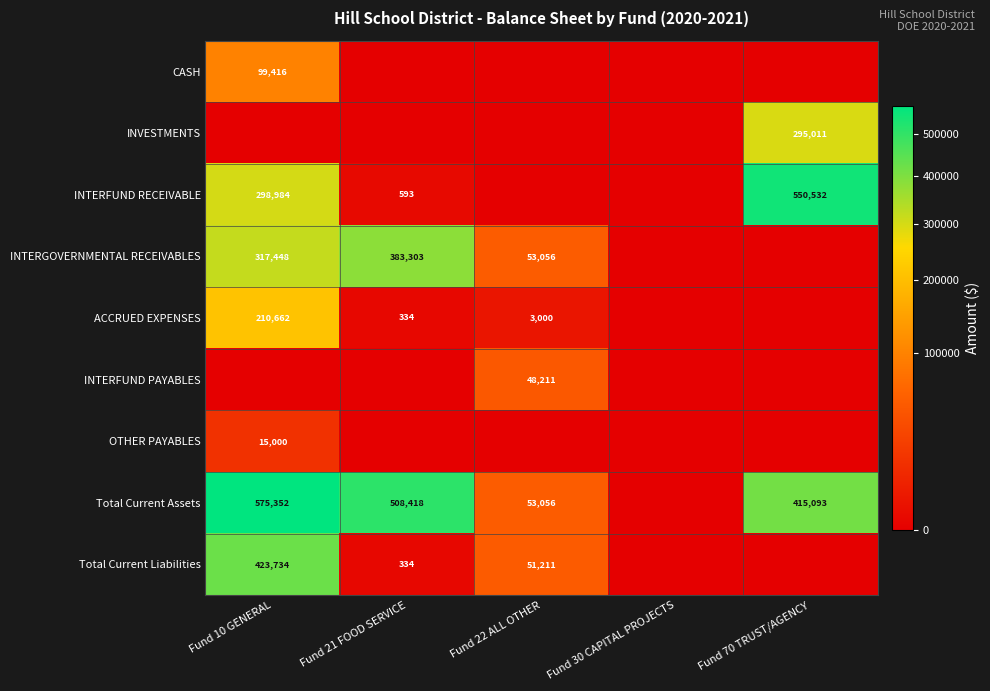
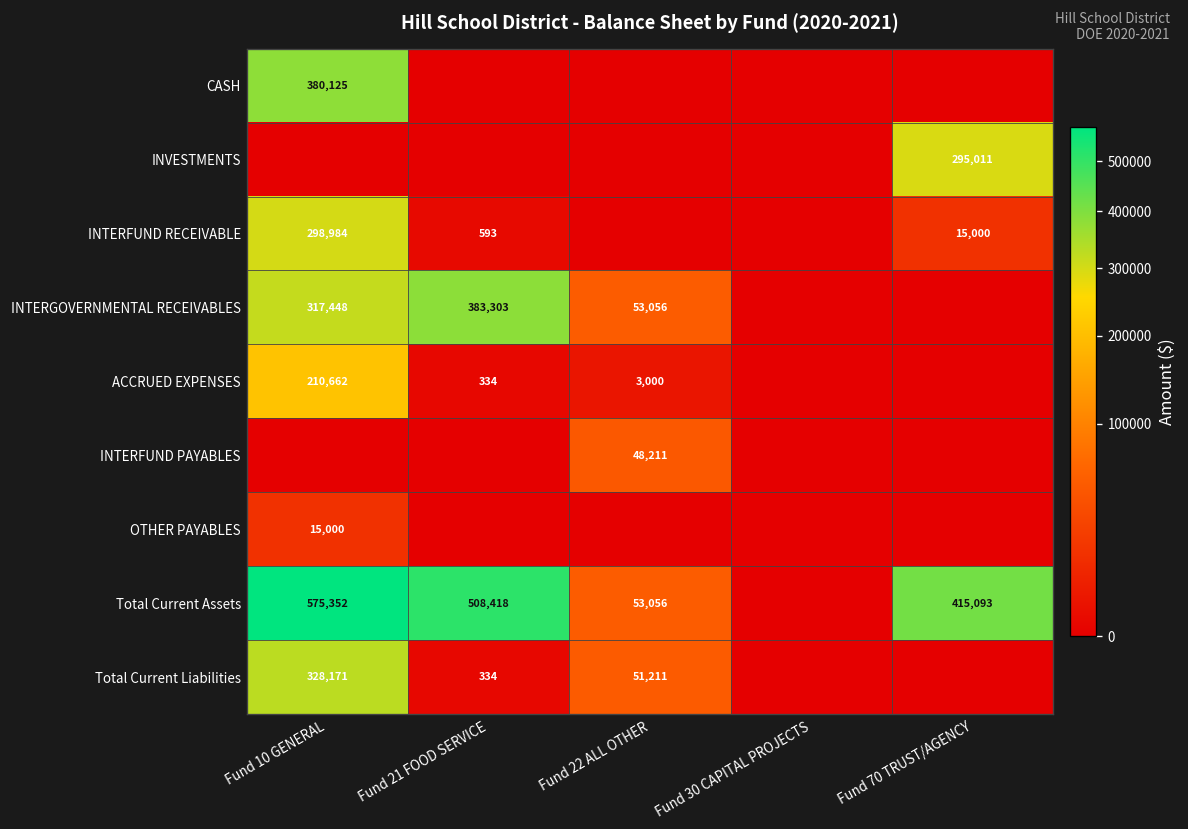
CASH, Fund 10 GENERAL: 99,416 -> 380,125
INTERFUND RECEIVABLE, Fund 70 TRUST/AGENCY: 550,532 -> 15,000
Total Current Liabilities, Fund 10 GENERAL: 423,734 -> 328,171
